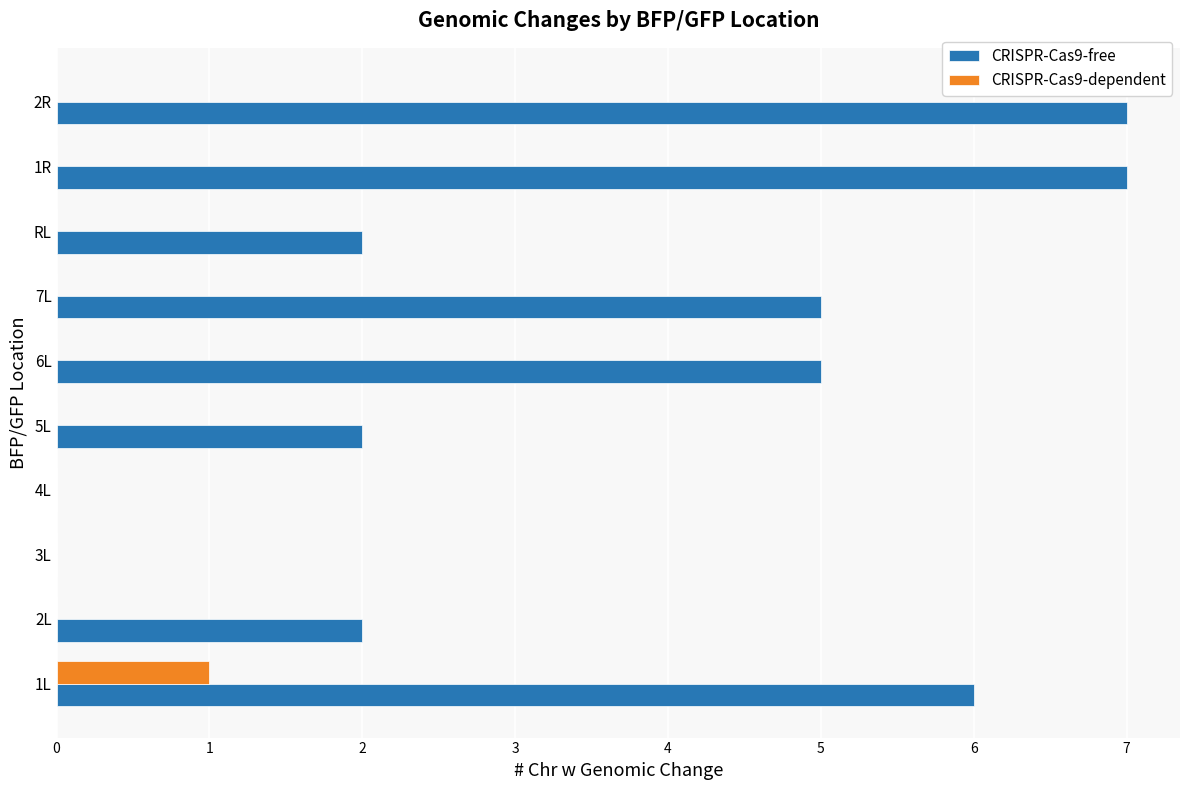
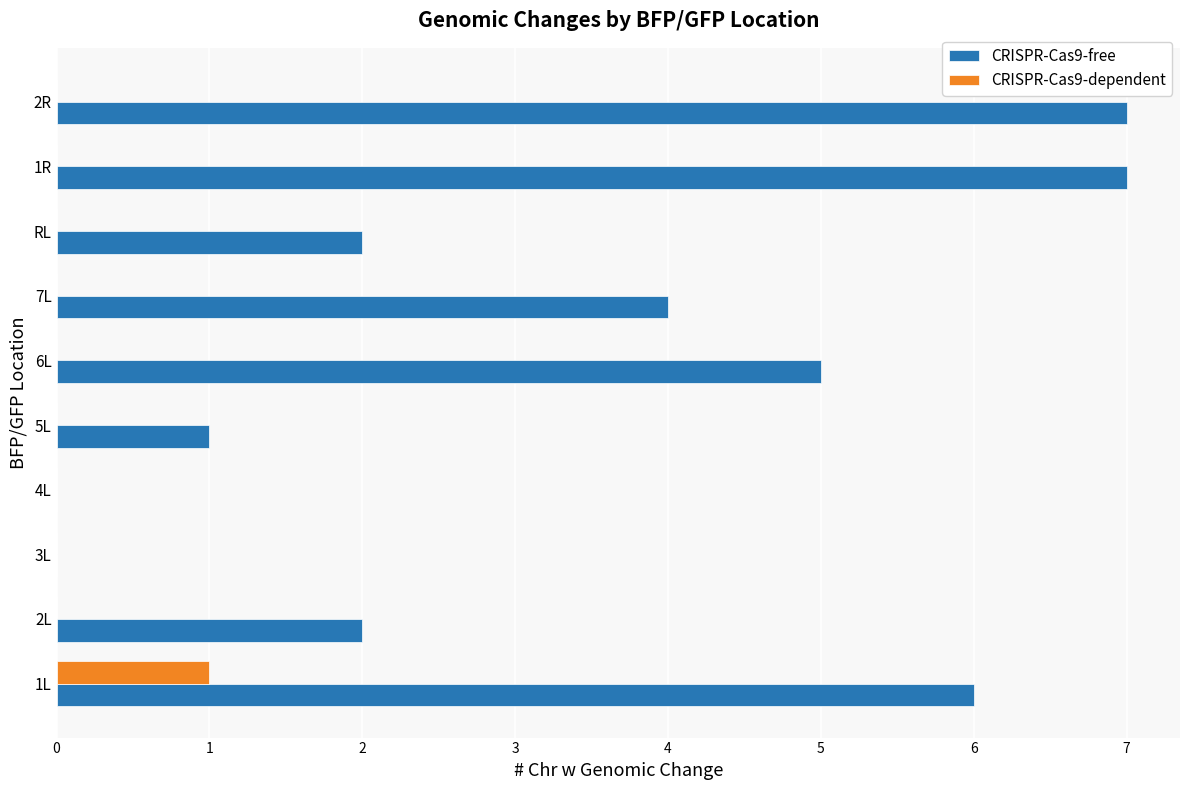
CRISPR-Cas9-free, 7L: 5 -> 4
CRISPR-Cas9-free, 5L: 2 -> 1
